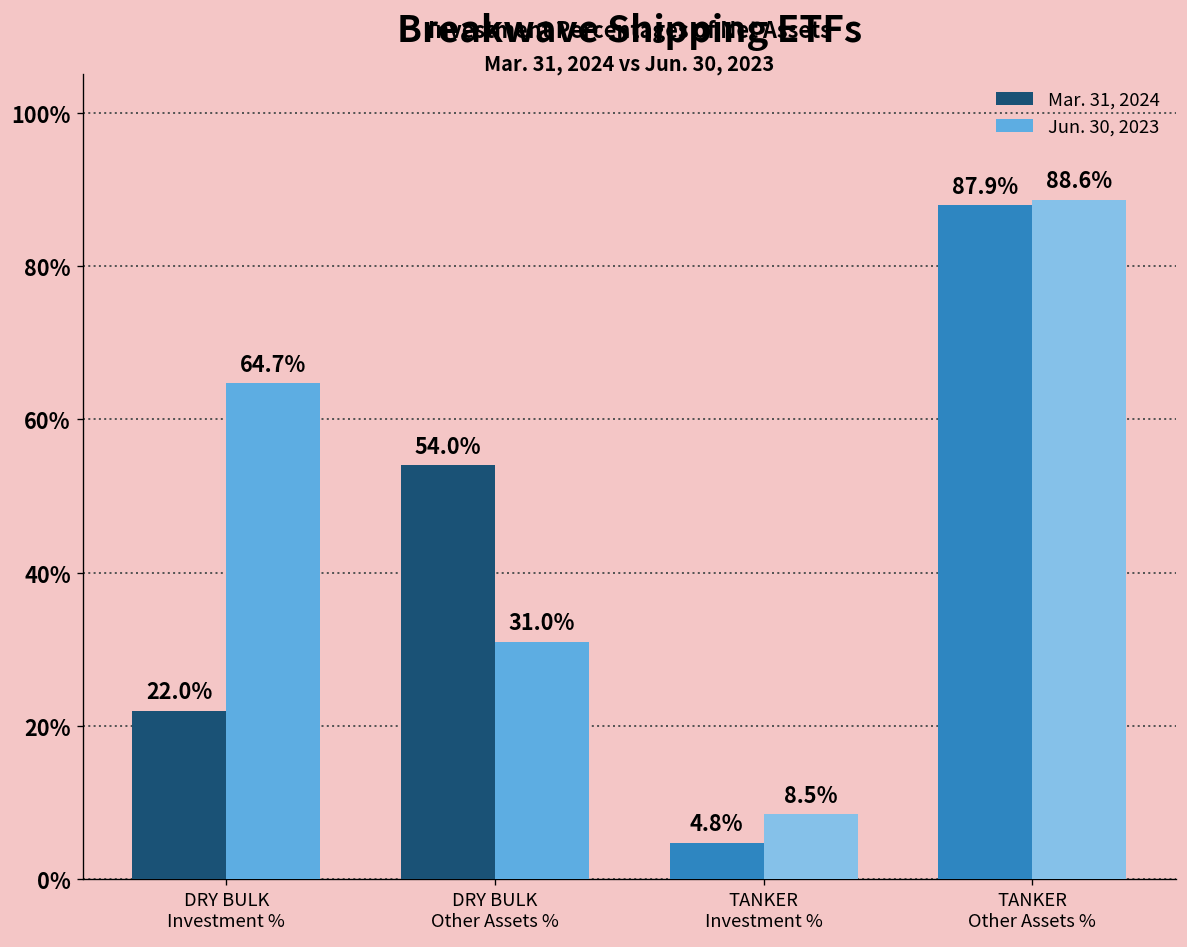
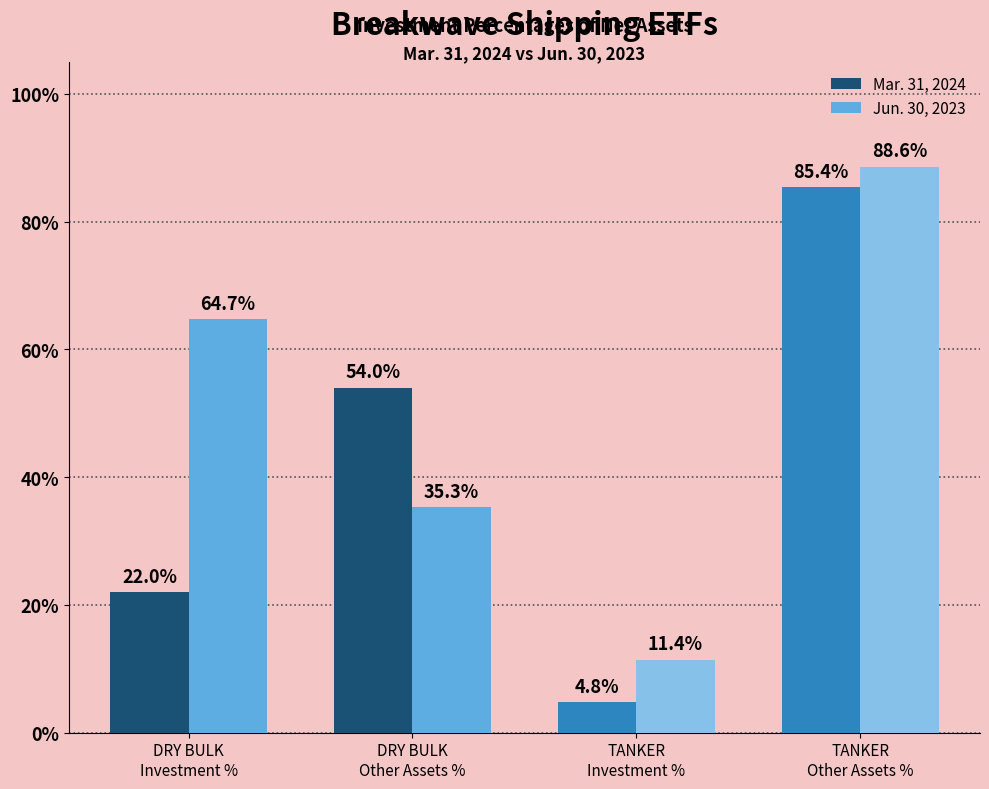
Jun. 30, 2023, DRY BULK Other Assets %: 31.0% -> 35.3%
Jun. 30, 2023, TANKER Investment %: 8.5% -> 11.4%
Mar. 31, 2024, TANKER Other Assets %: 87.9% -> 85.4%
